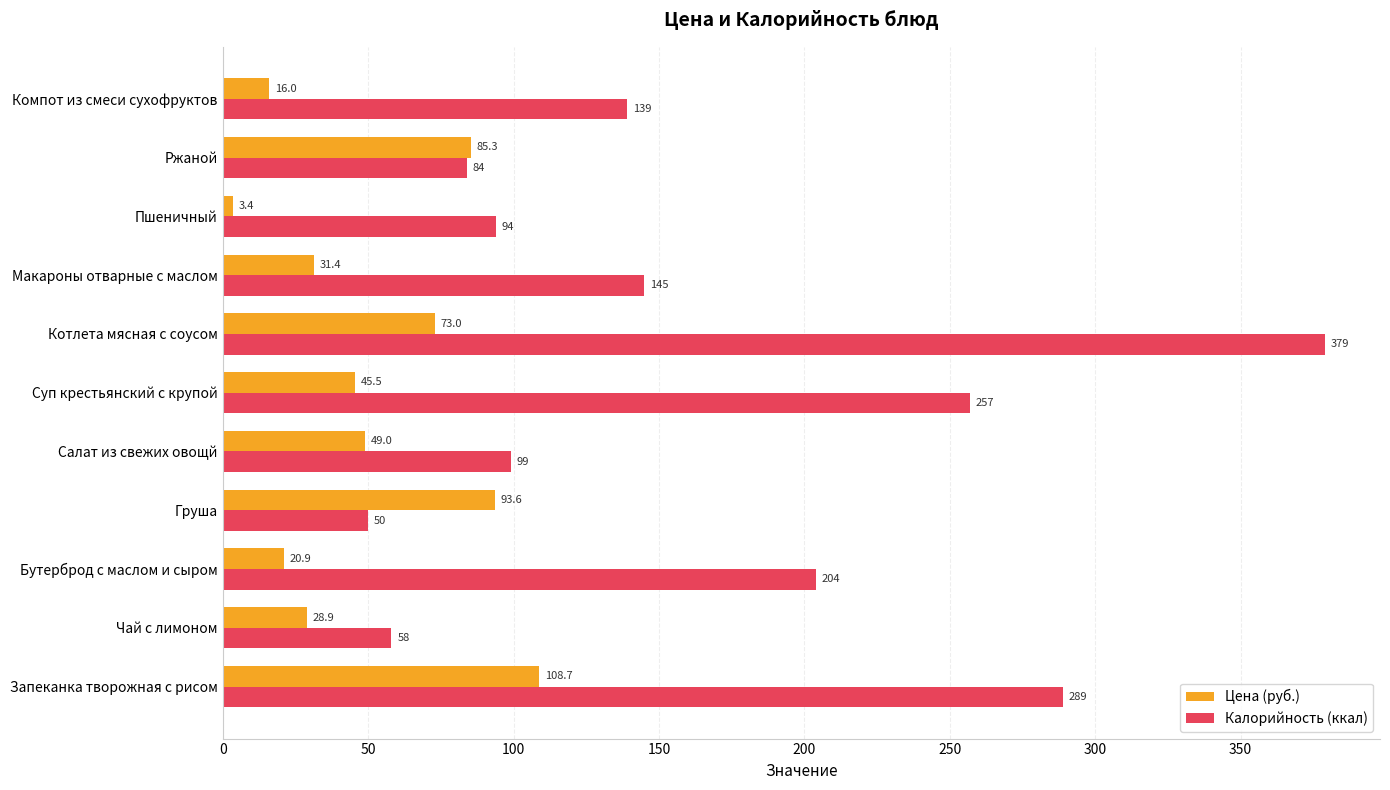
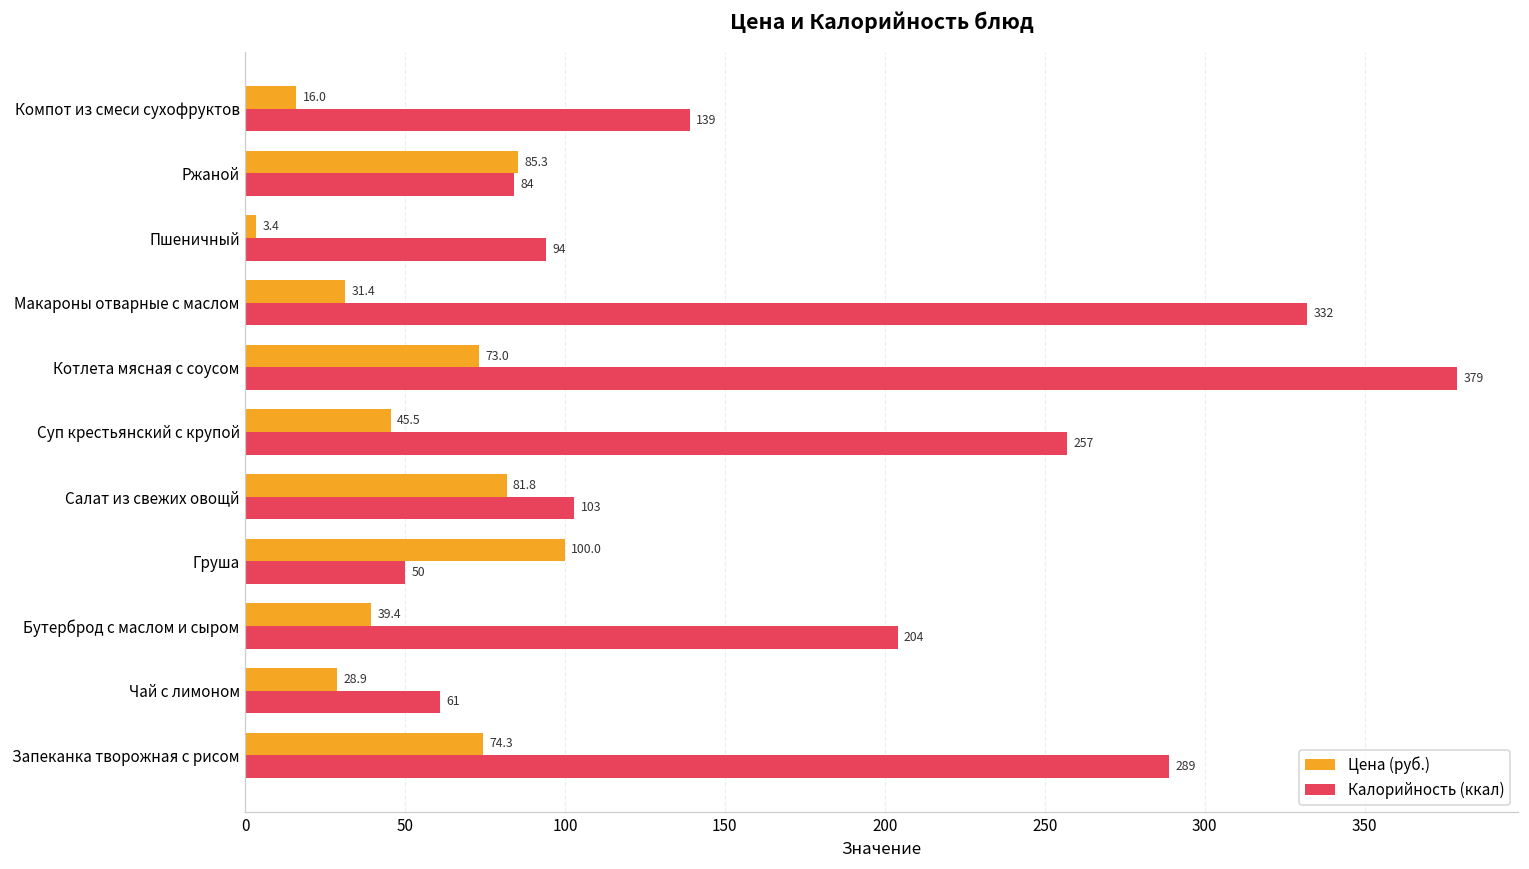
Калорийность (ккал), Макароны отварные с маслом: 145 -> 332
Цена (руб.), Салат из свежих овощй: 49.0 -> 81.8
Калорийность (ккал), Салат из свежих овощй: 99 -> 103
Цена (руб.), Груша: 93.6 -> 100.0
Цена (руб.), Бутерброд с маслом и сыром: 20.9 -> 39.4
Калорийность (ккал), Чай с лимоном: 58 -> 61
Цена (руб.), Запеканка творожная с рисом: 108.7 -> 74.3
